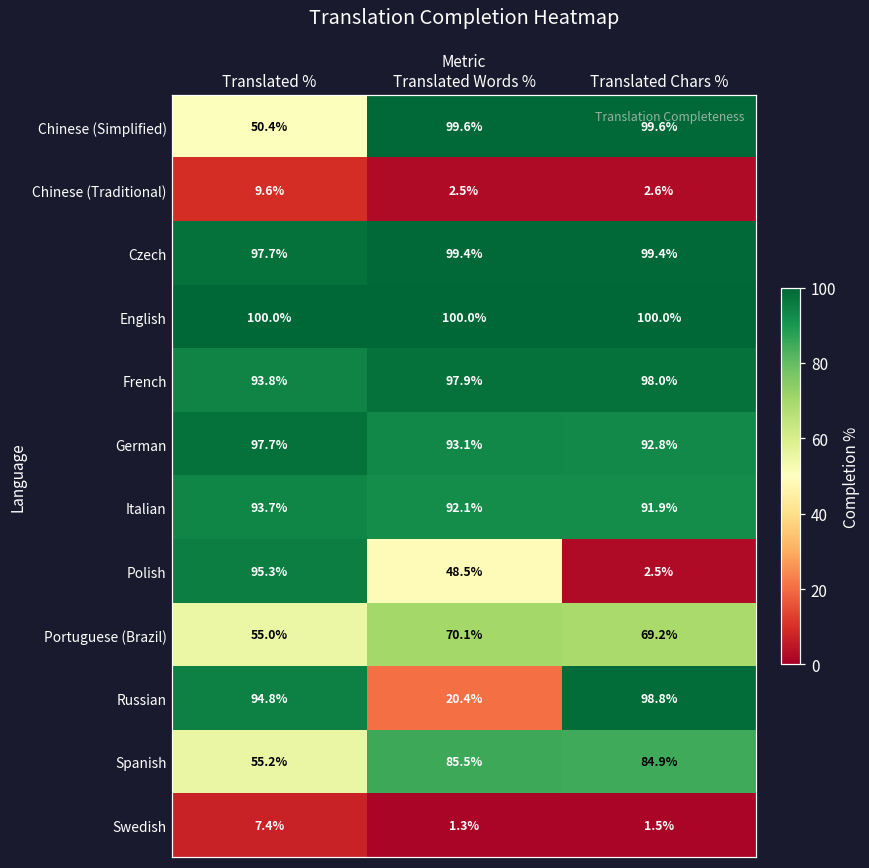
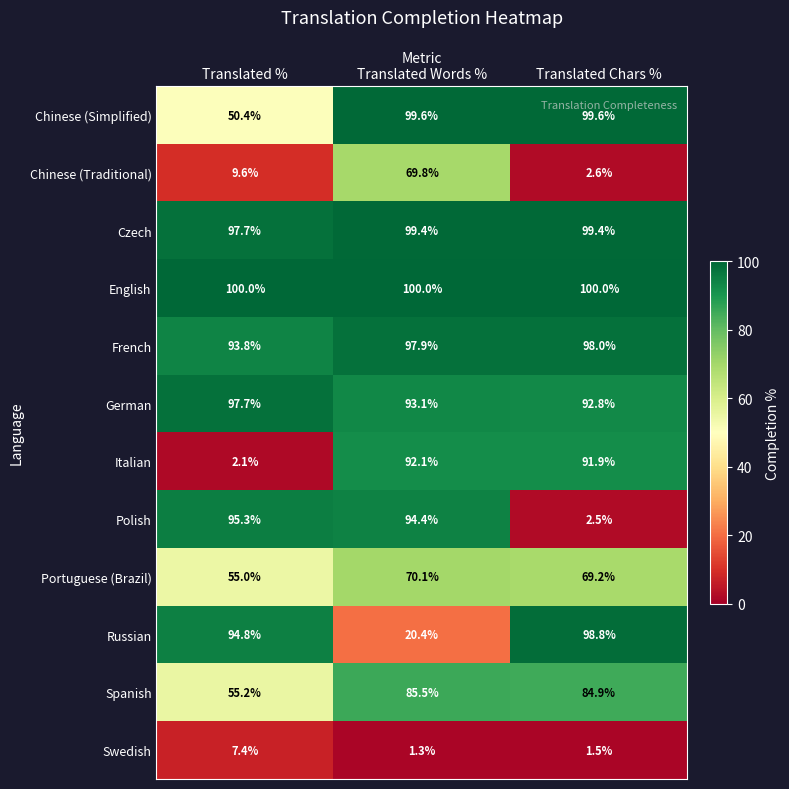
Chinese (Traditional), Translated Words %: 2.5% -> 69.8%
Italian, Translated %: 93.7% -> 2.1%
Polish, Translated Words %: 48.5% -> 94.4%
